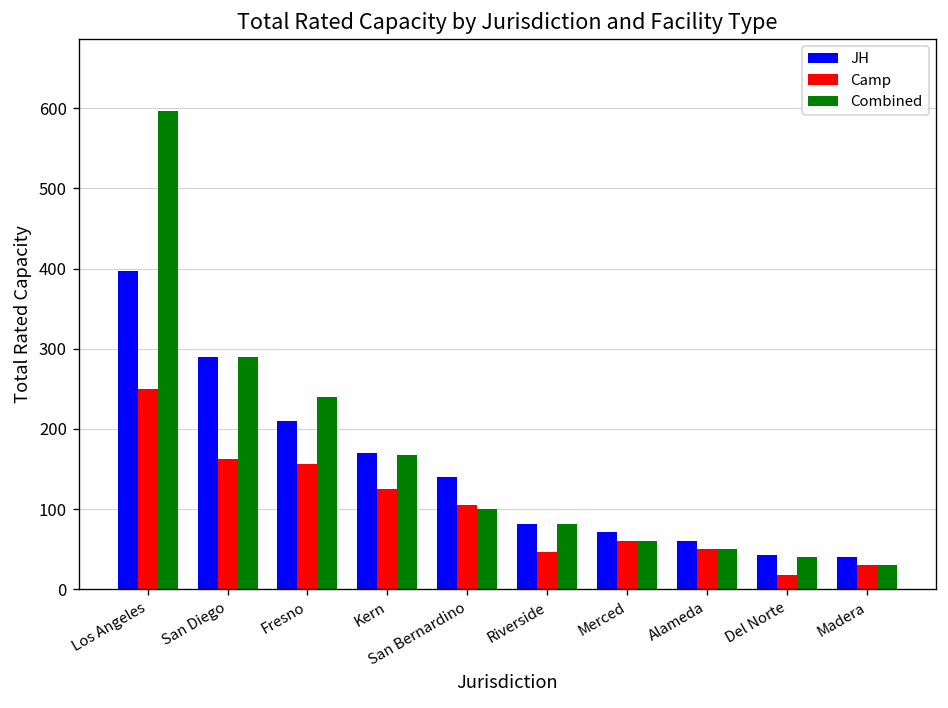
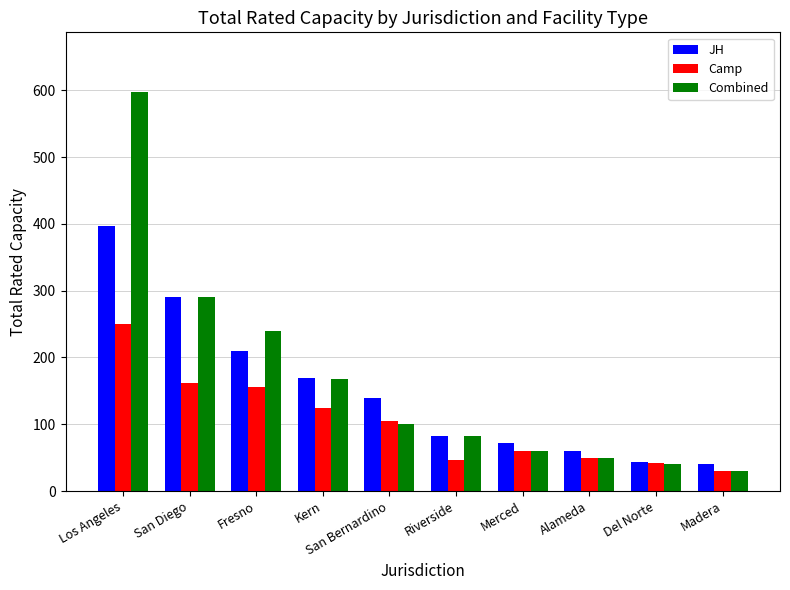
Camp, Del Norte: 20 -> 40
